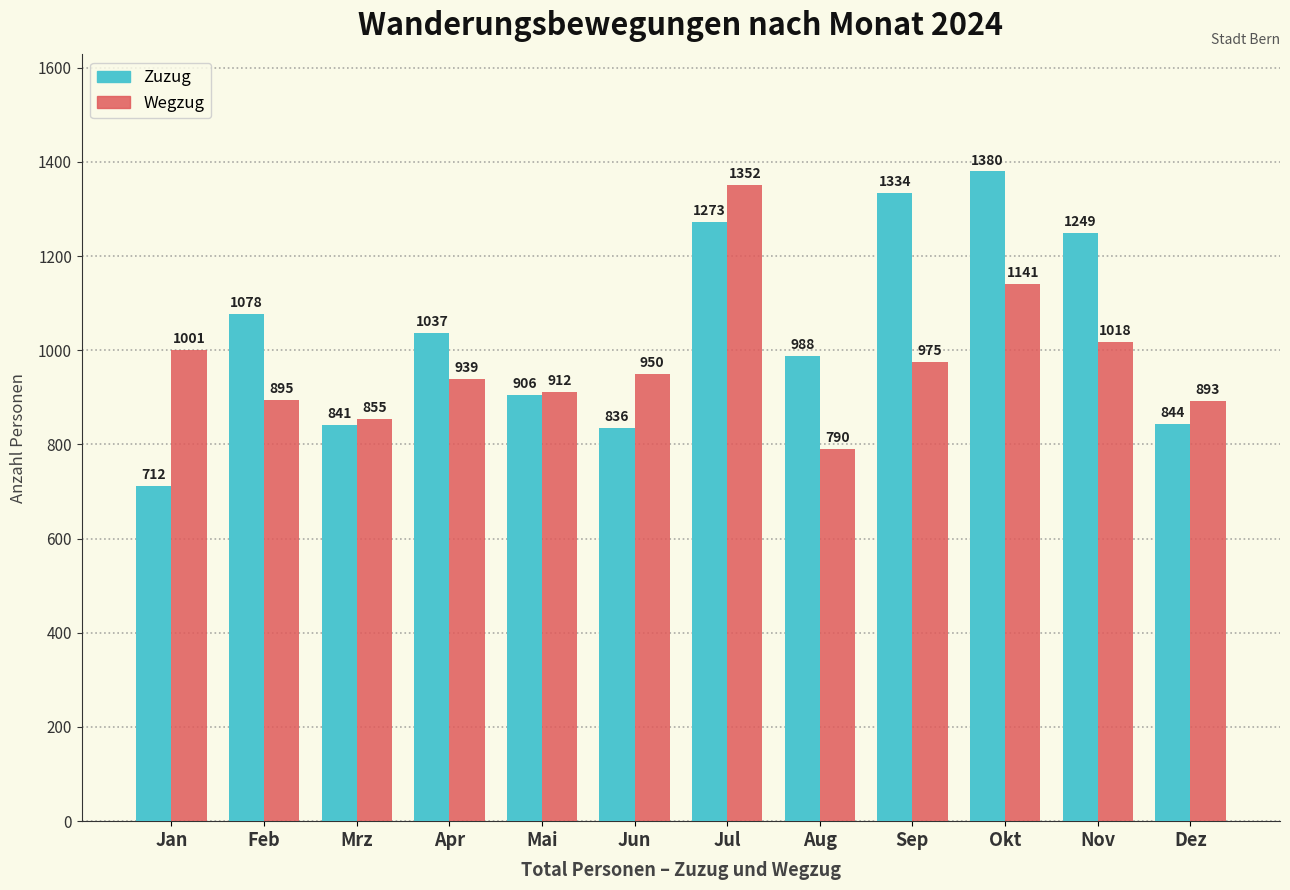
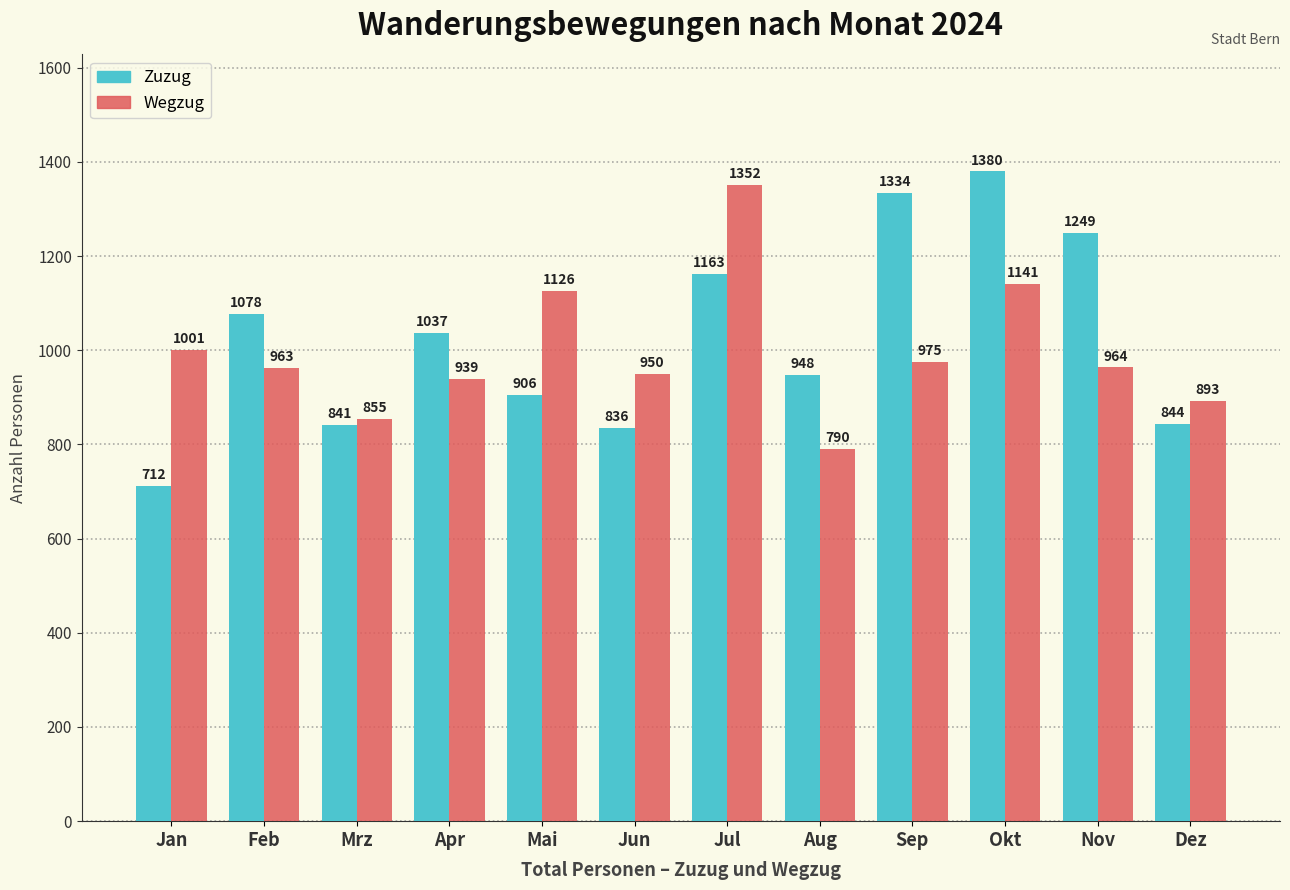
Wegzug, Feb: 895 -> 963
Wegzug, Mai: 912 -> 1126
Zuzug, Jul: 1273 -> 1163
Zuzug, Aug: 988 -> 948
Wegzug, Nov: 1018 -> 964
